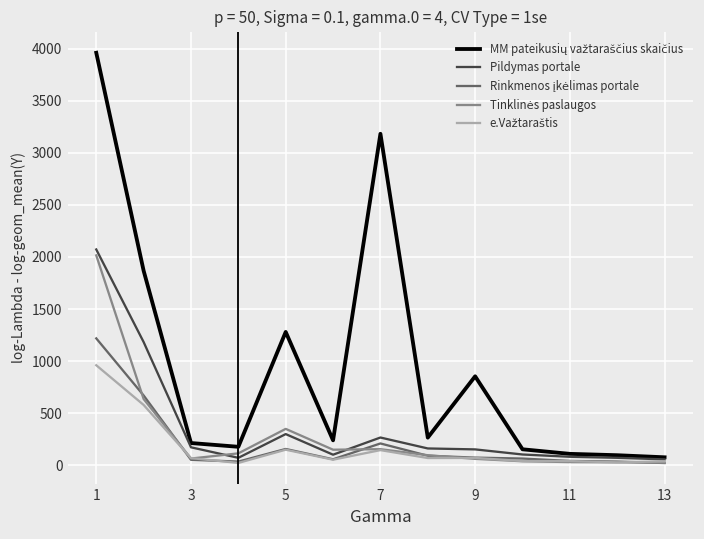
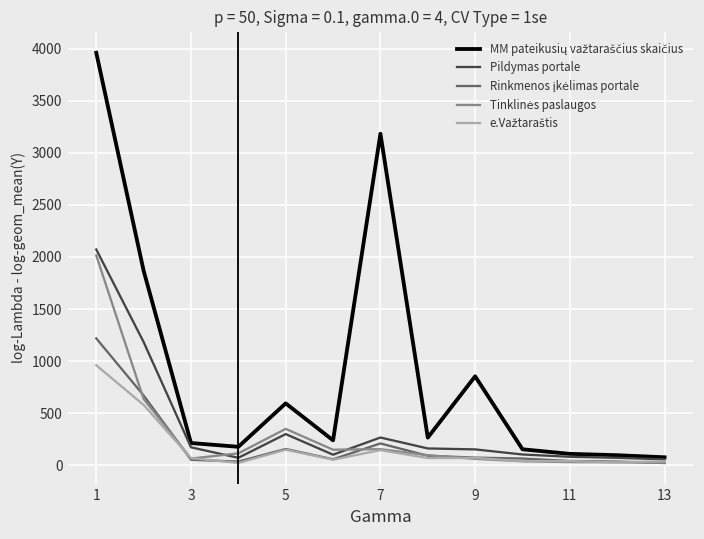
MM pateikusių važtaraščius skaičius, 5: 1300 -> 600
